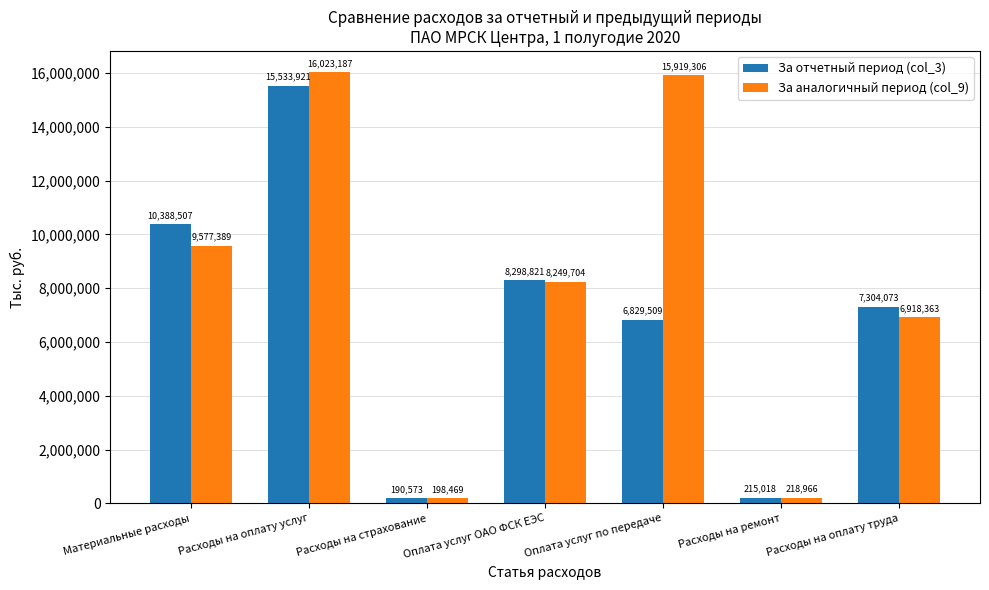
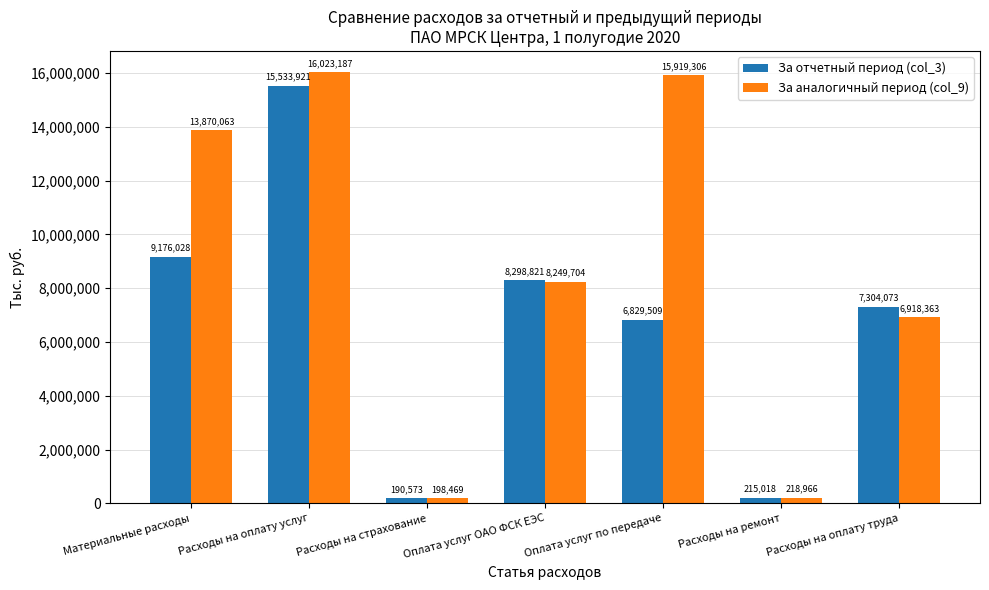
За отчетный период (col_3), Материальные расходы: 10,388,507 -> 9,176,028
За аналогичный период (col_9), Материальные расходы: 9,577,389 -> 13,870,063
